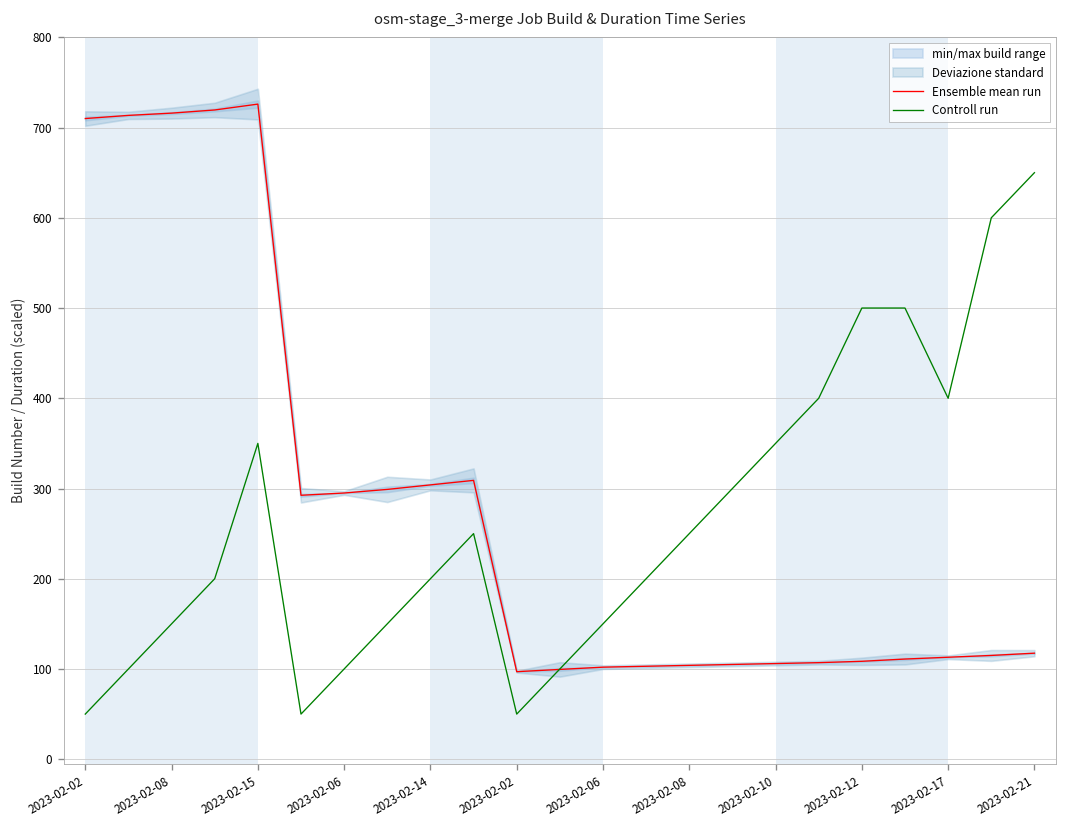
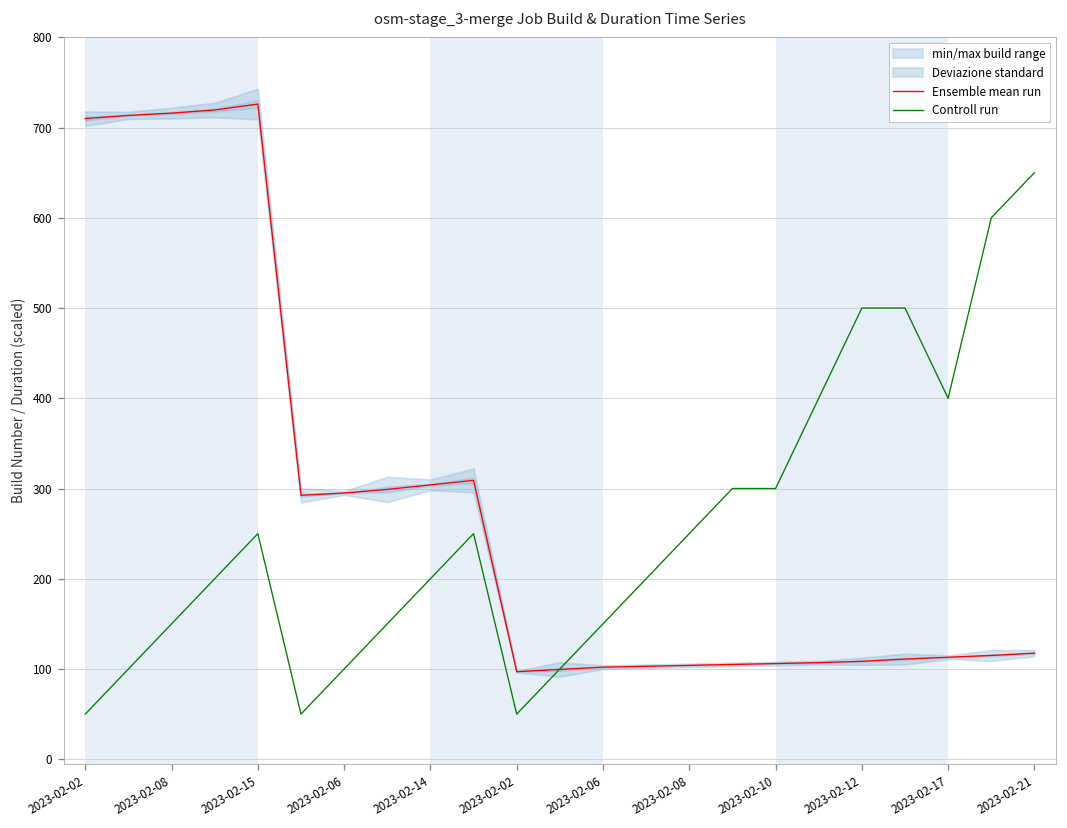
Controll run, 2023-02-15: 350 -> 250
Controll run, 2023-02-10: 350 -> 300
